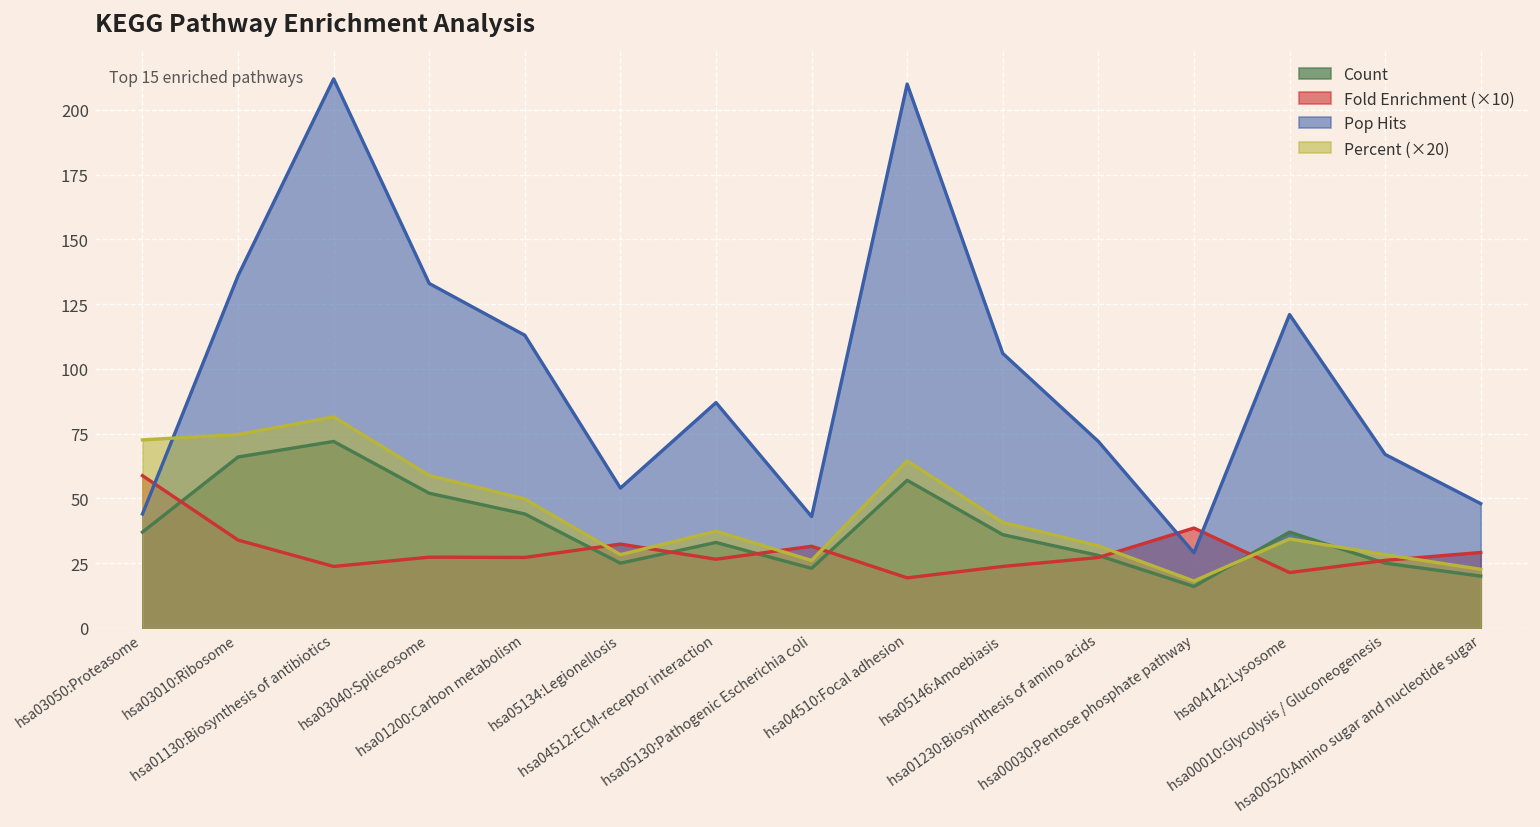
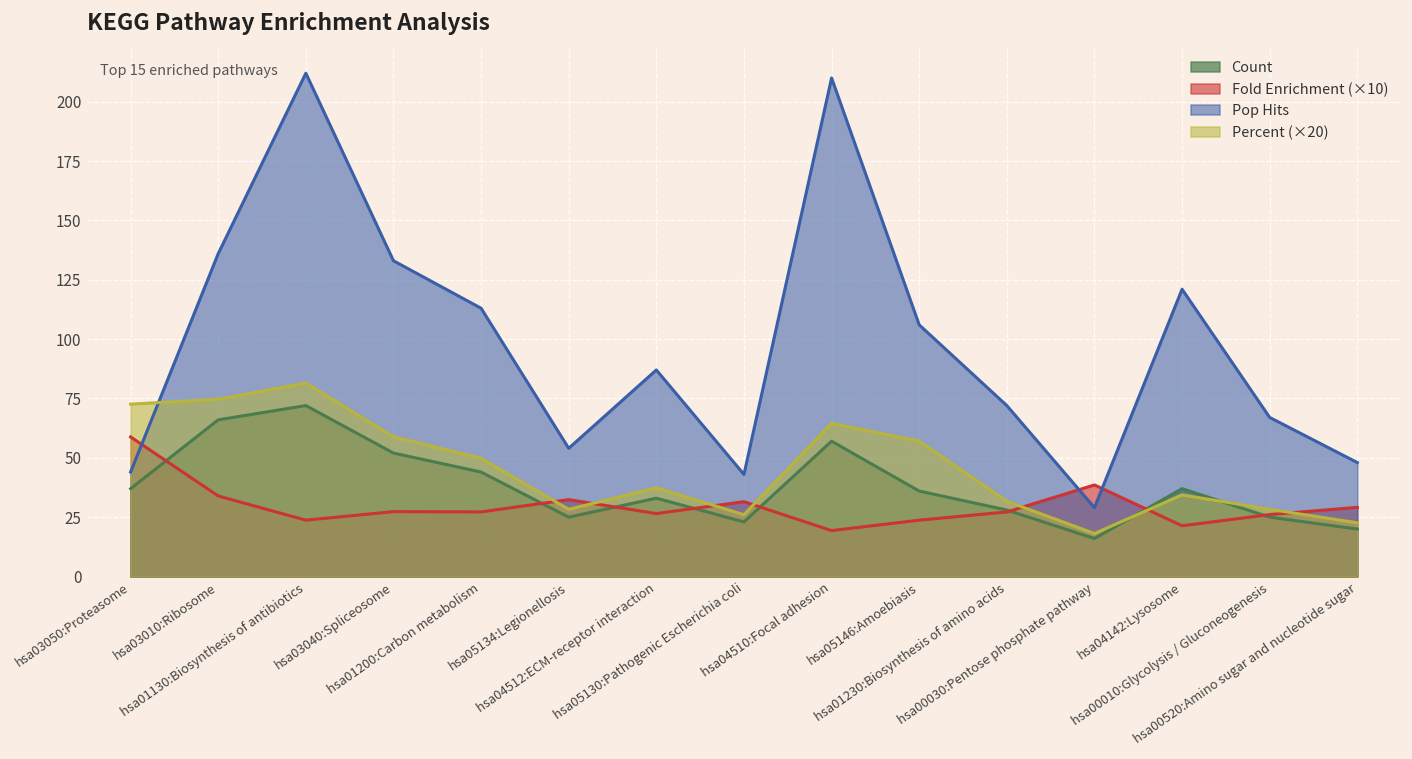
Percent (×20), hsa05146:Amoebiasis: 41 -> 57
